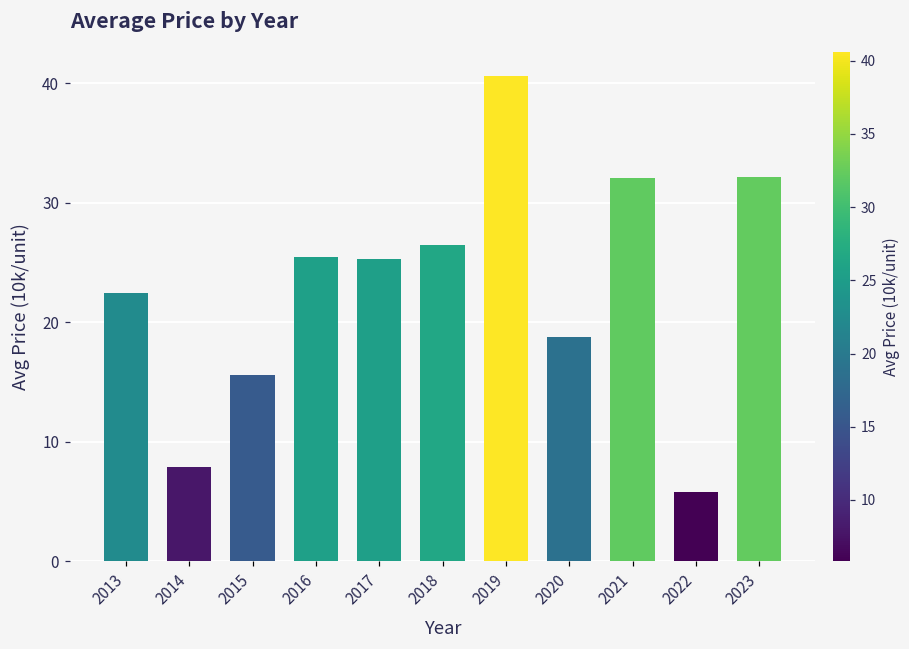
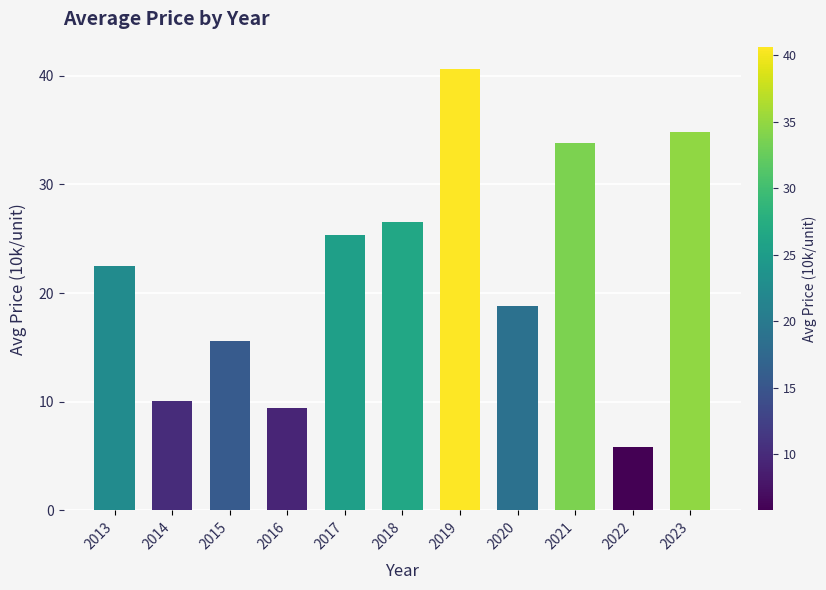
2014: 7.9 -> 10.1
2016: 25.5 -> 9.4
2021: 32.1 -> 33.8
2023: 32.2 -> 34.8
